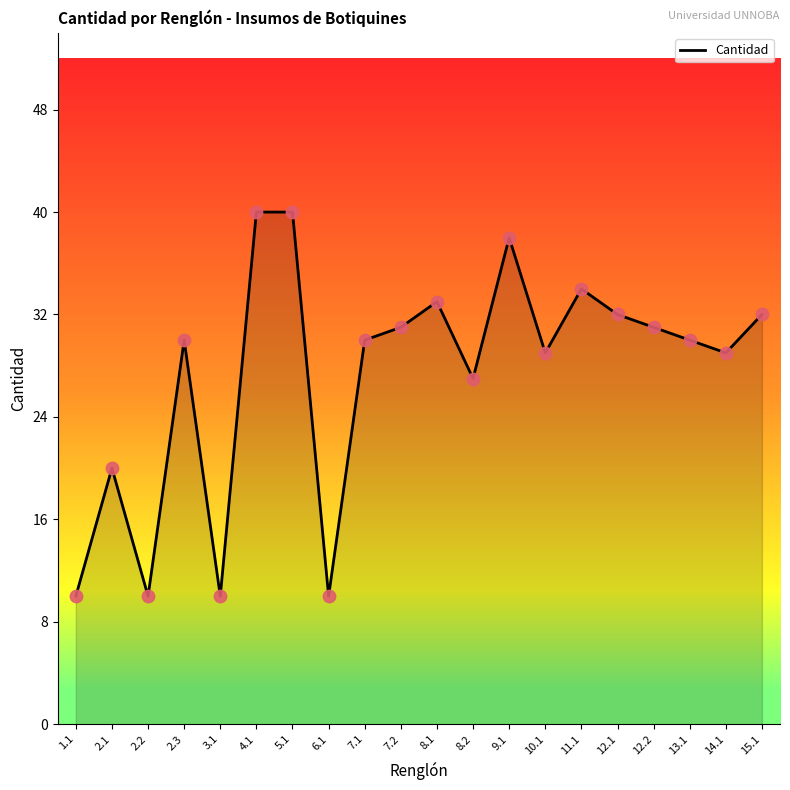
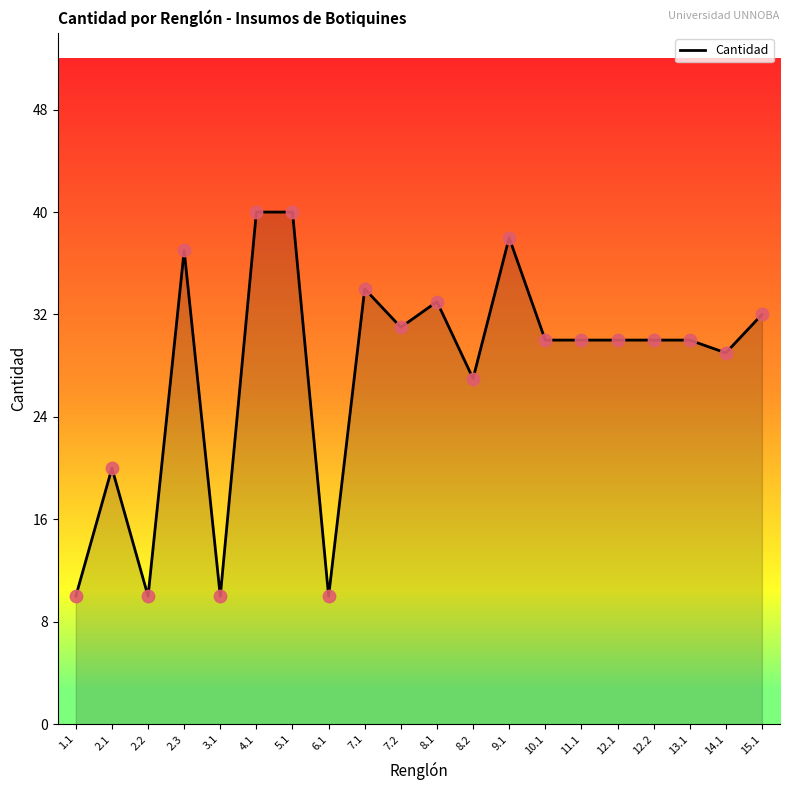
2.3: 30 -> 37
7.1: 30 -> 34
10.1: 29 -> 30
11.1: 34 -> 30
12.1: 32 -> 30
12.2: 31 -> 30
